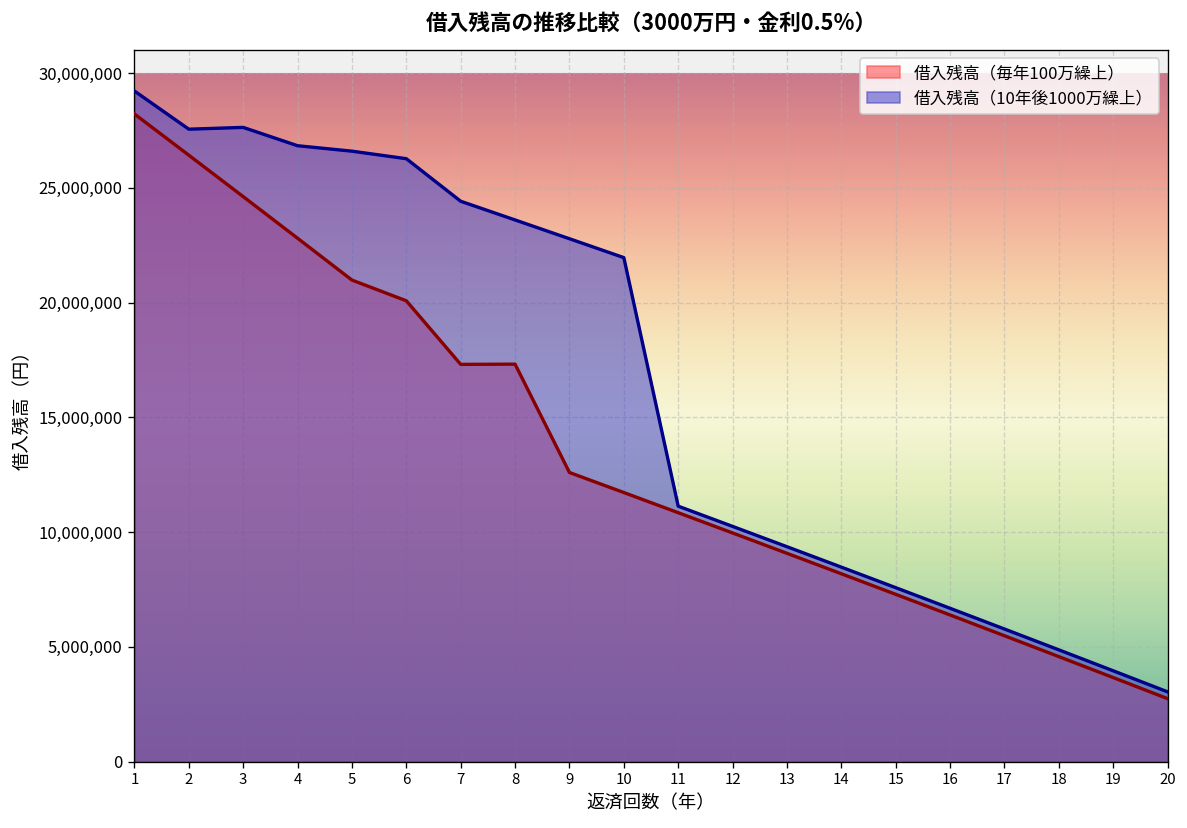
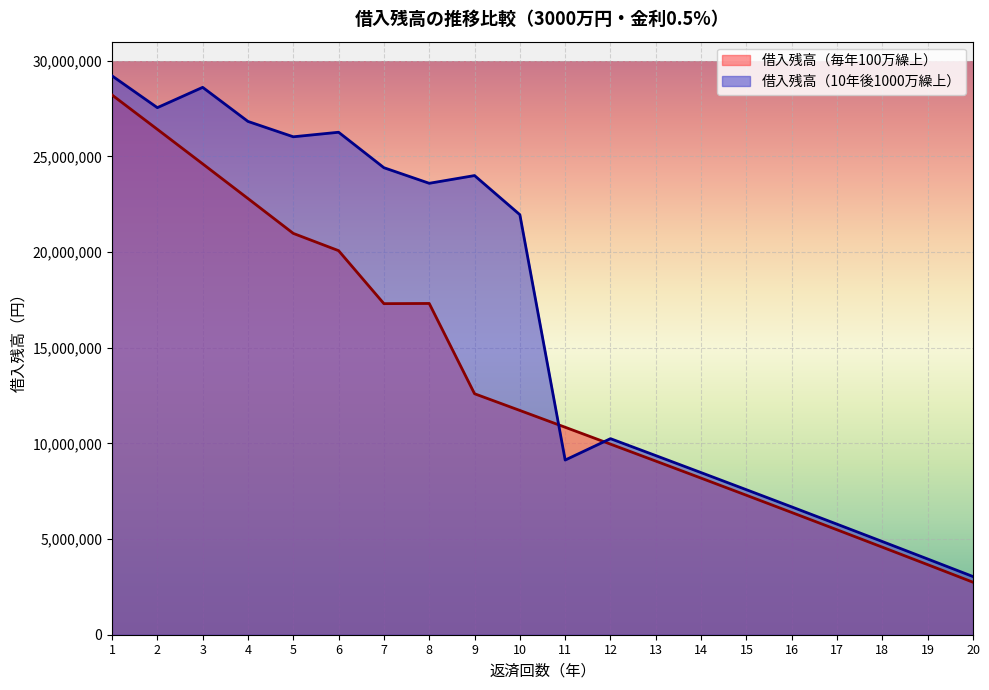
借入残高（10年後1000万繰上）, 3: 27,600,000 -> 28,600,000
借入残高（10年後1000万繰上）, 5: 26,600,000 -> 26,000,000
借入残高（10年後1000万繰上）, 9: 22,800,000 -> 24,000,000
借入残高（10年後1000万繰上）, 11: 11,100,000 -> 9,100,000
